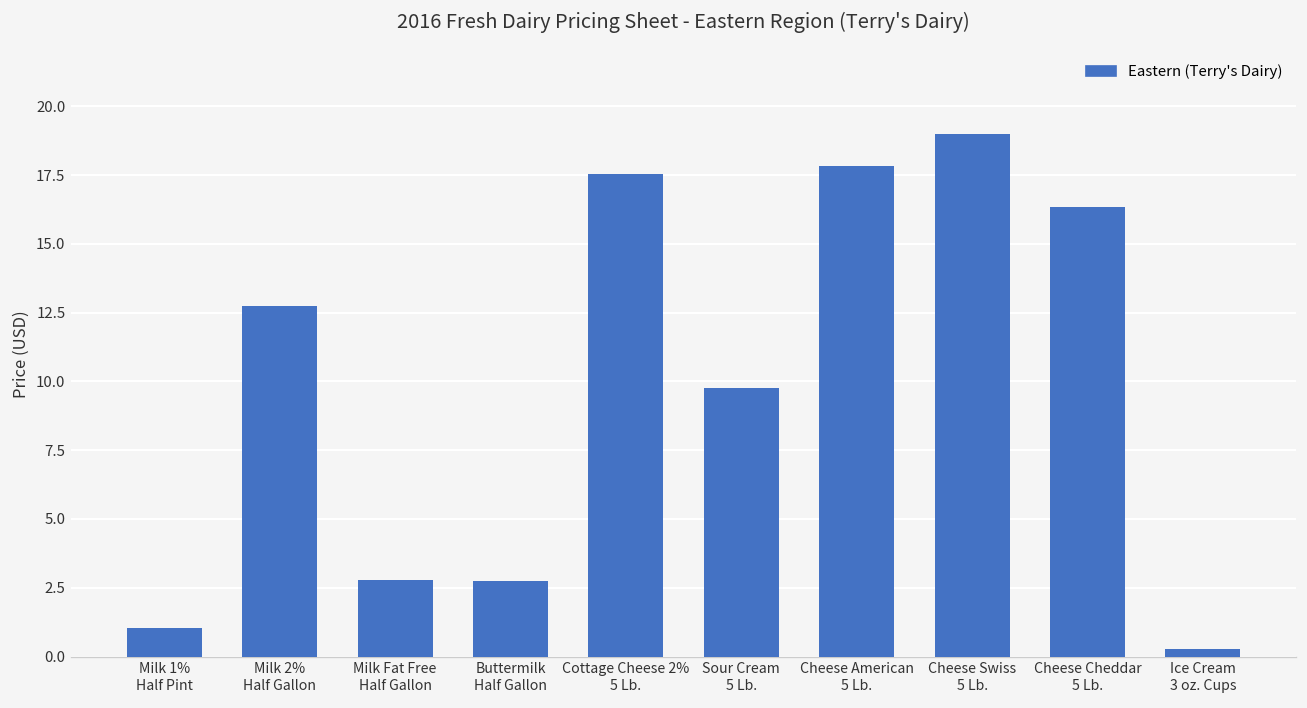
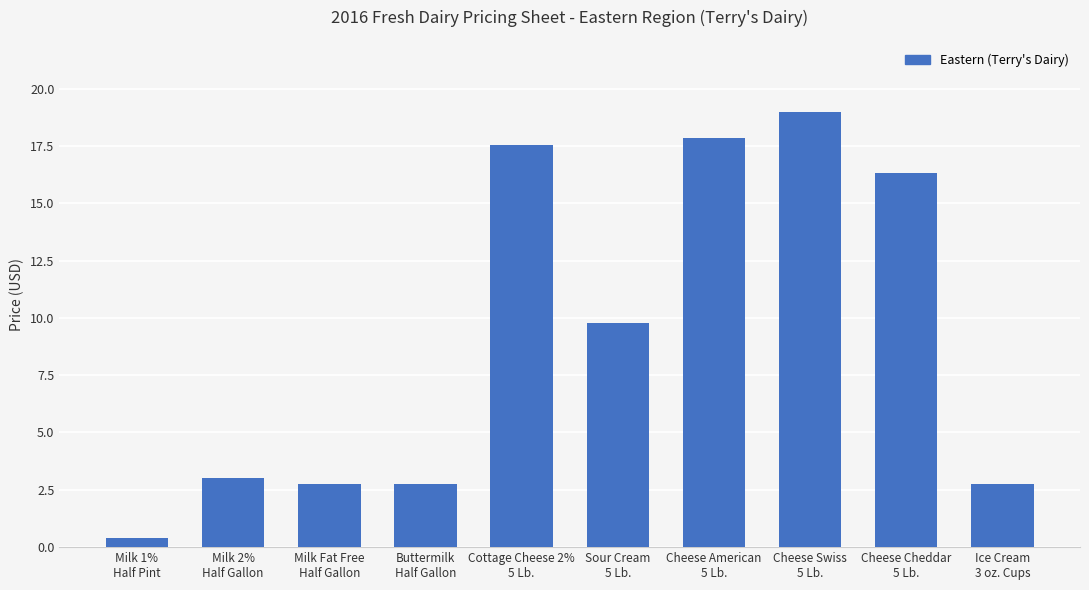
Milk 1% Half Pint: 1.0 -> 0.4
Milk 2% Half Gallon: 12.7 -> 3.0
Ice Cream 3 oz. Cups: 0.3 -> 2.8
